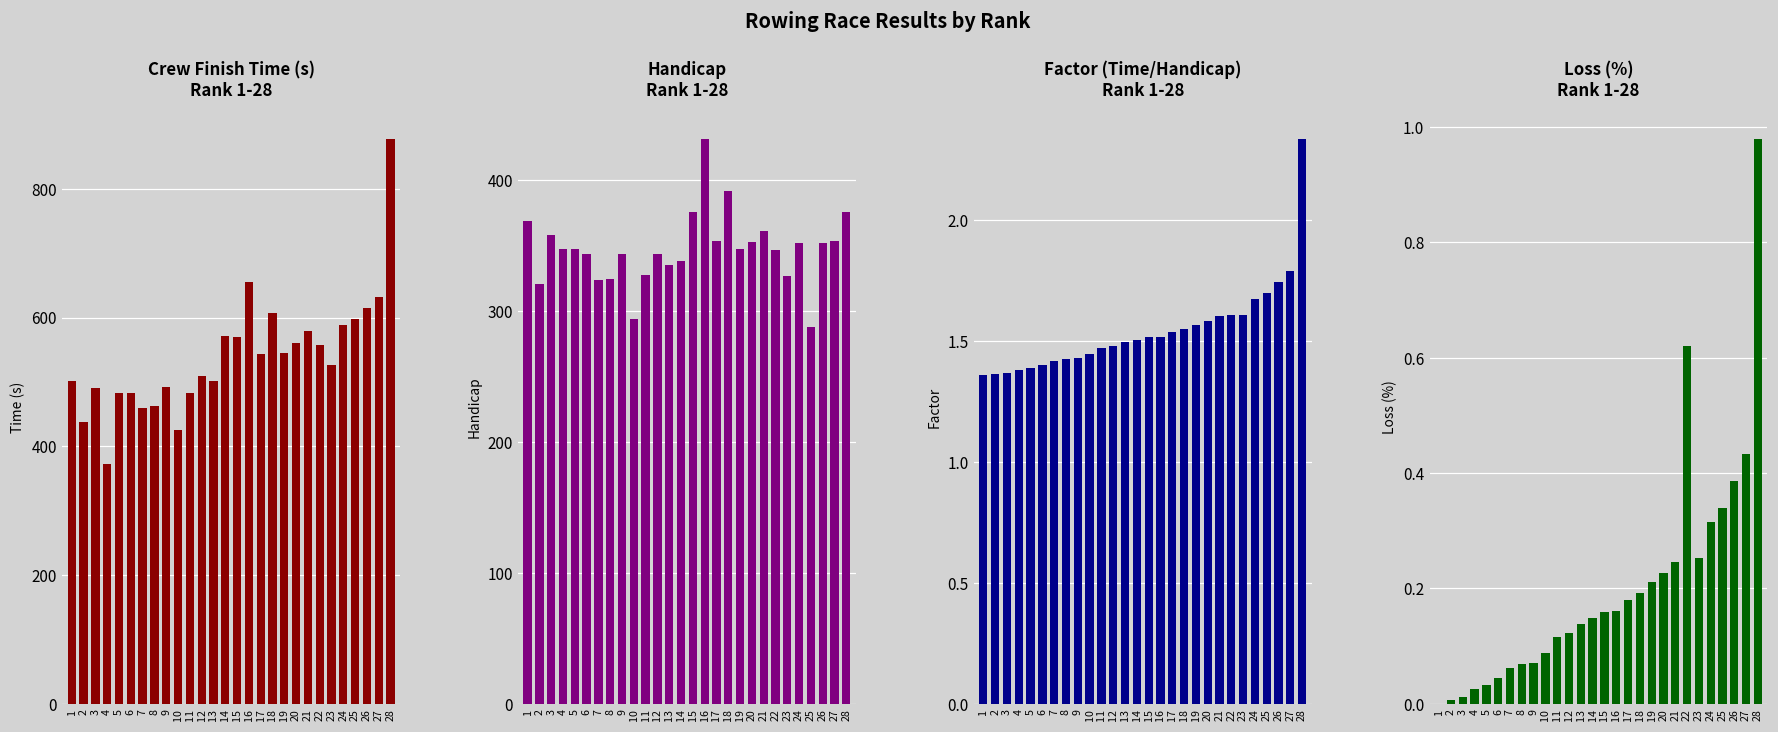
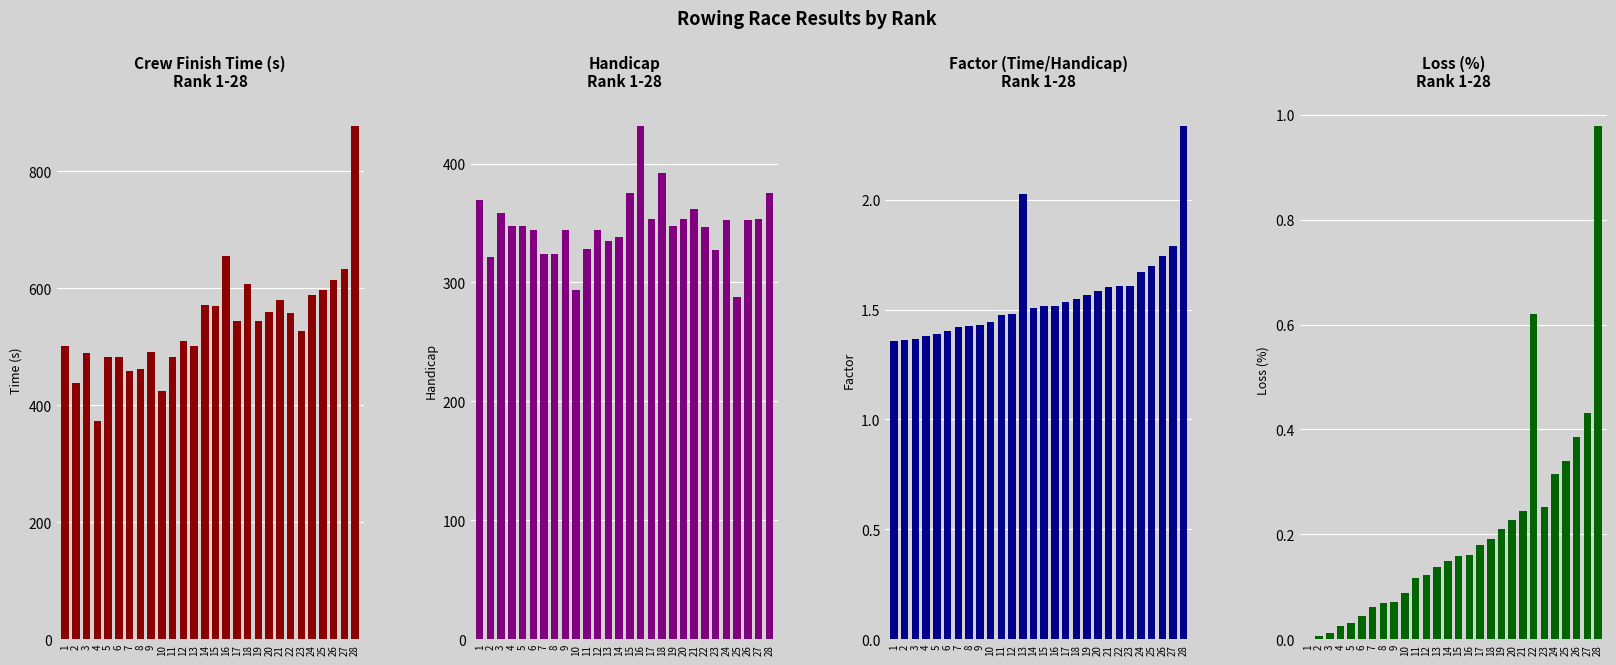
Factor (Time/Handicap) Rank 1-28, 13: 1.50 -> 2.03
